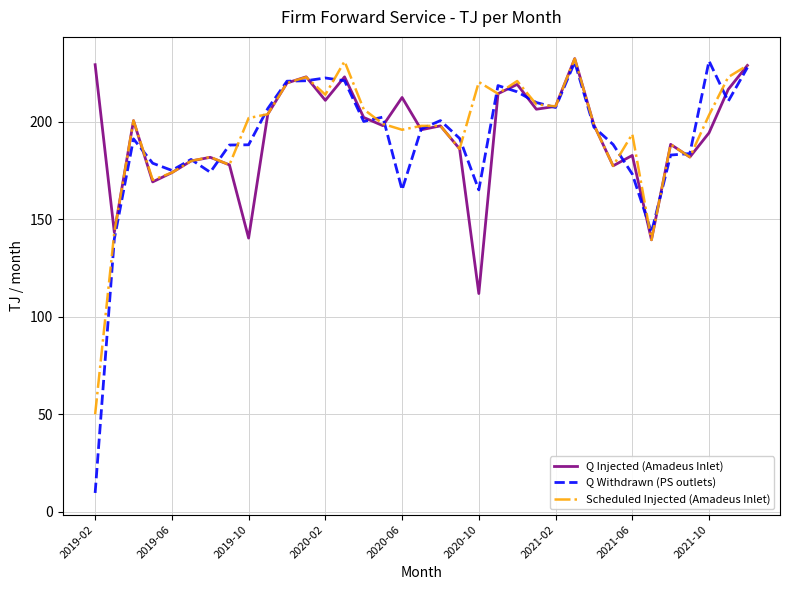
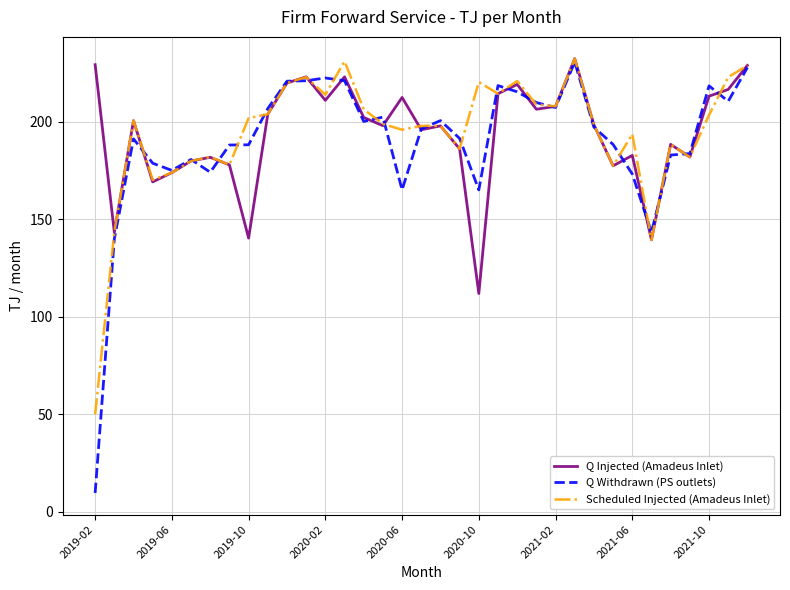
Q Injected (Amadeus Inlet), 2021-10: 194 -> 213
Q Withdrawn (PS outlets), 2021-10: 231 -> 219
